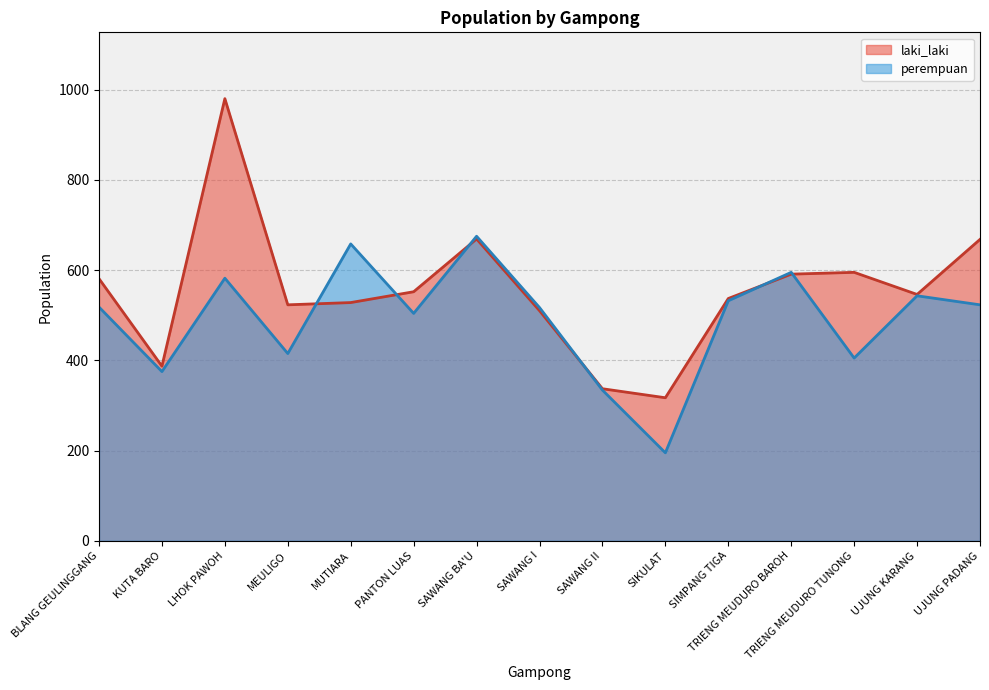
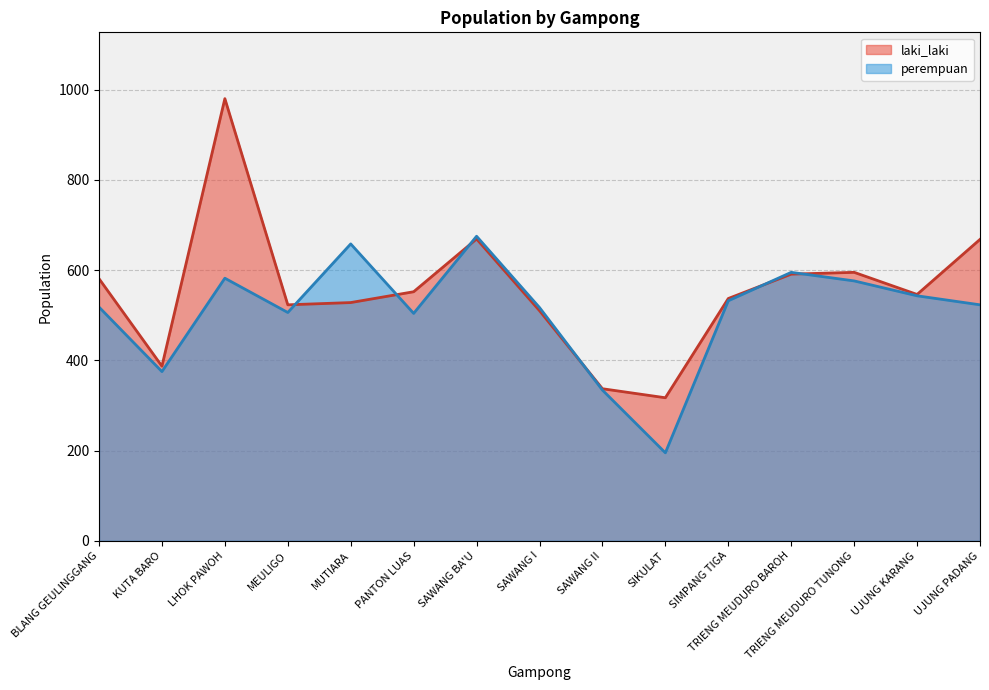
perempuan, MEULIGO: 420 -> 510
perempuan, TRIENG MEUDURO TUNONG: 410 -> 580
